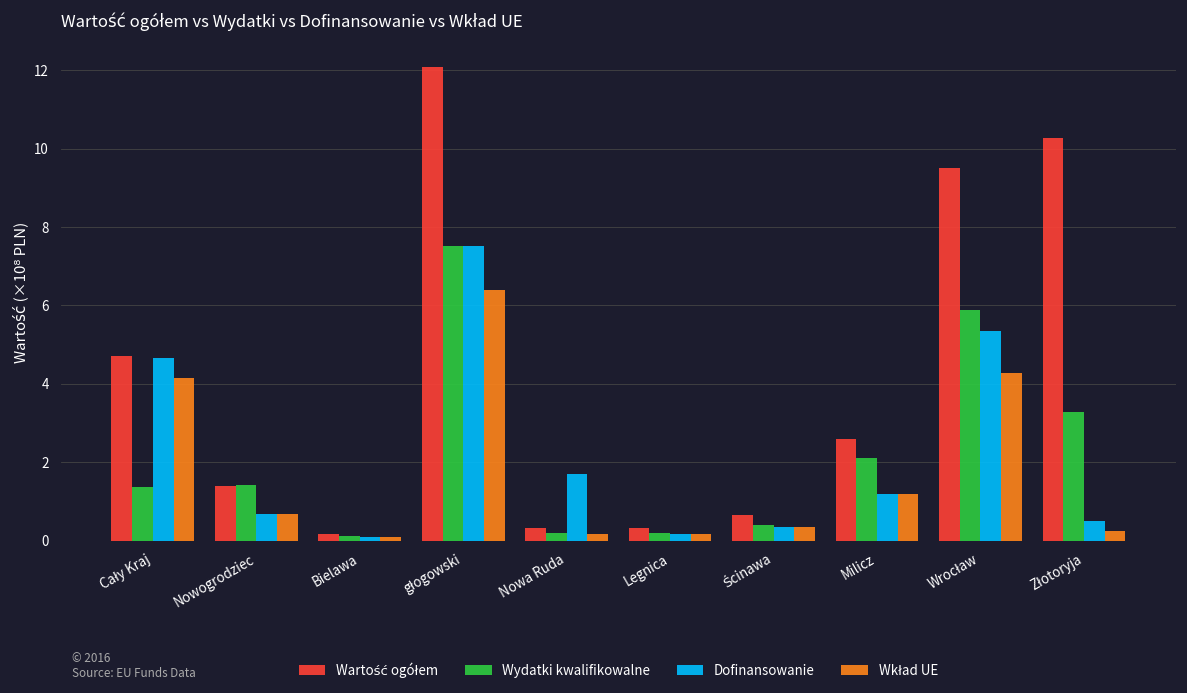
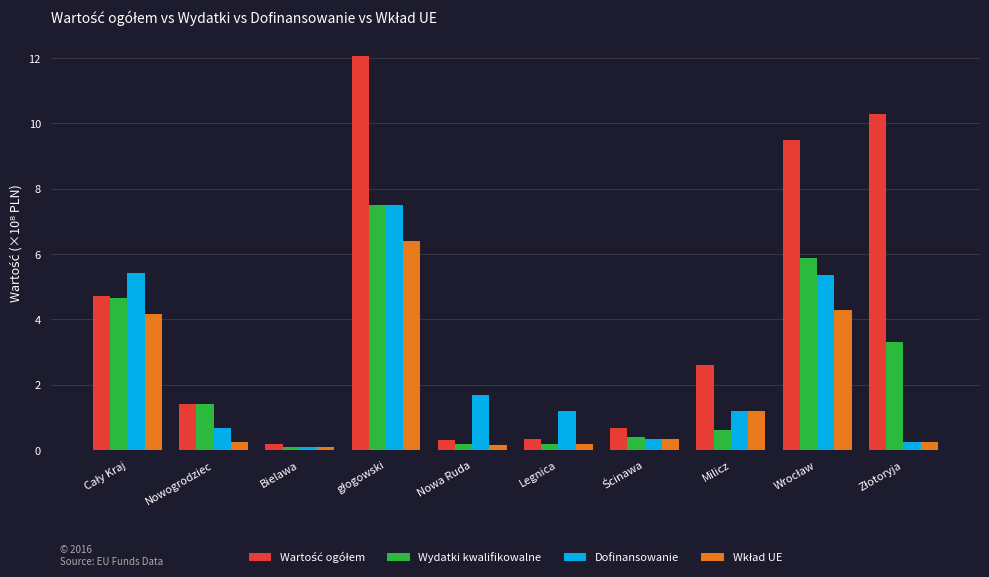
Wydatki kwalifikowalne, Cały Kraj: 1.4 -> 4.7
Dofinansowanie, Cały Kraj: 4.6 -> 5.4
Wkład UE, Nowogrodziec: 0.7 -> 0.2
Dofinansowanie, Legnica: 0.2 -> 1.2
Wydatki kwalifikowalne, Milicz: 2.1 -> 0.6
Dofinansowanie, Złotoryja: 0.5 -> 0.2
